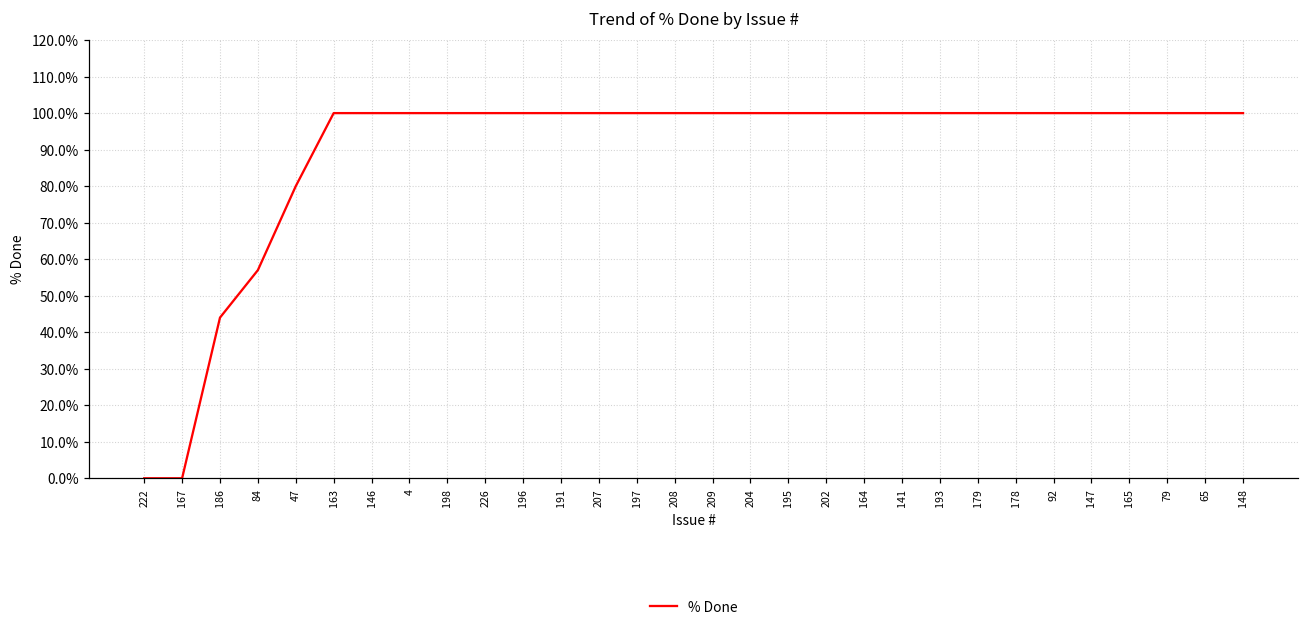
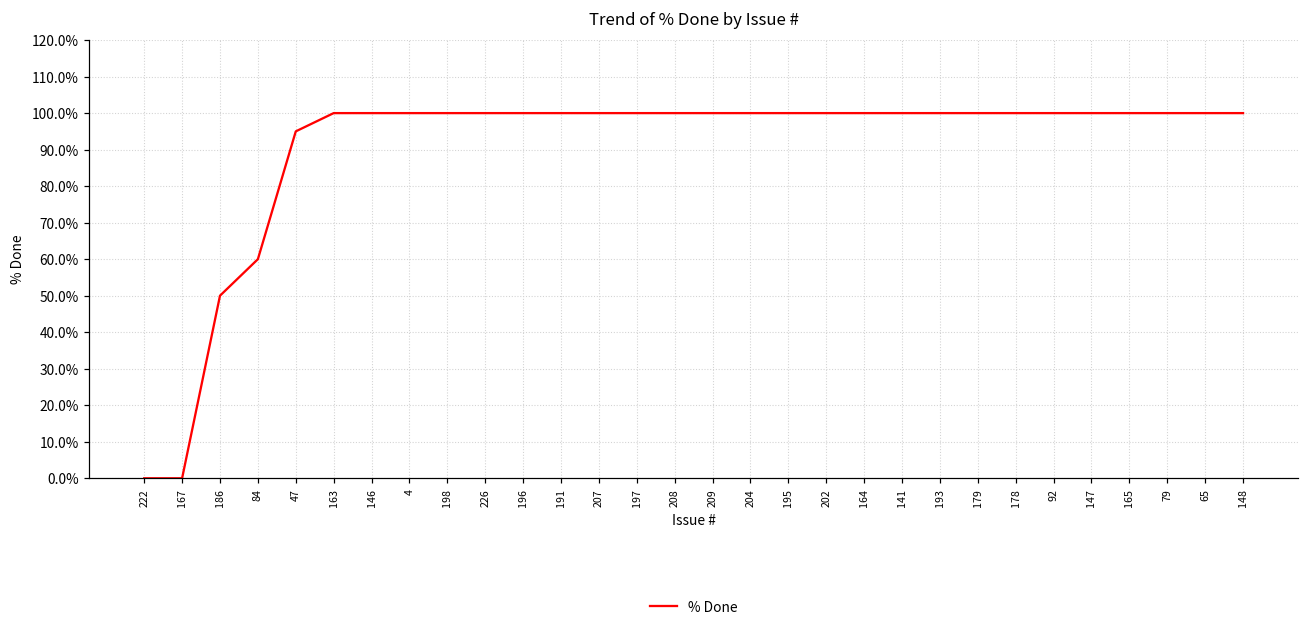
186: 44% -> 50%
84: 57% -> 60%
47: 80% -> 95%
